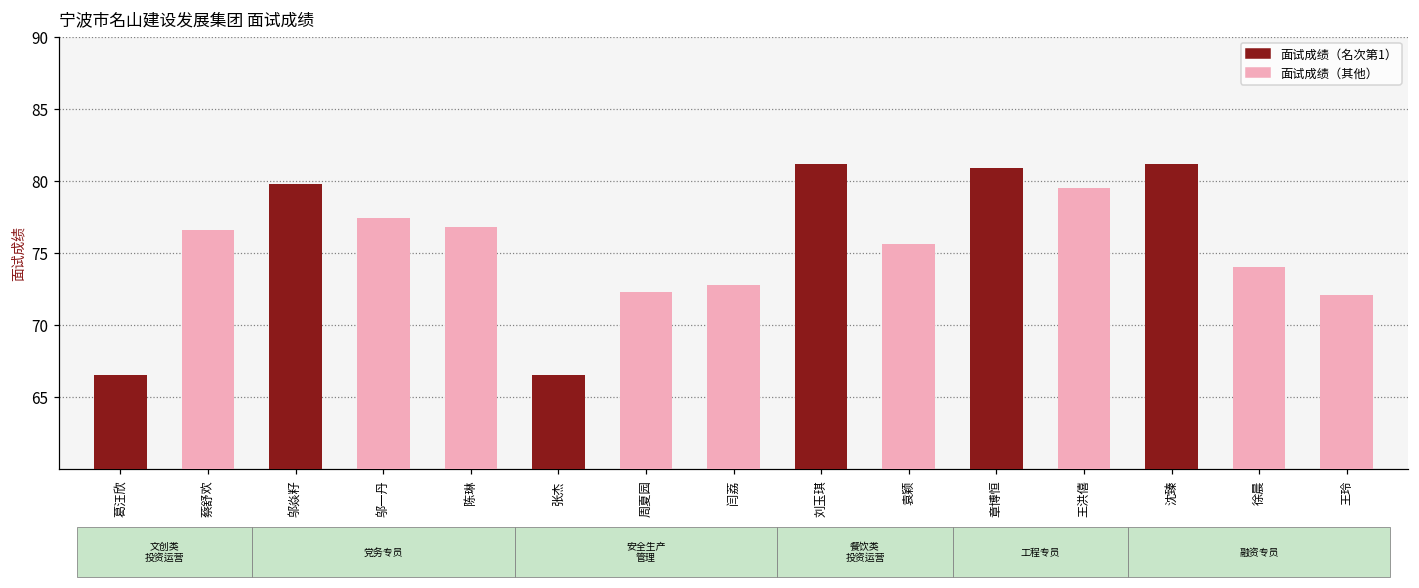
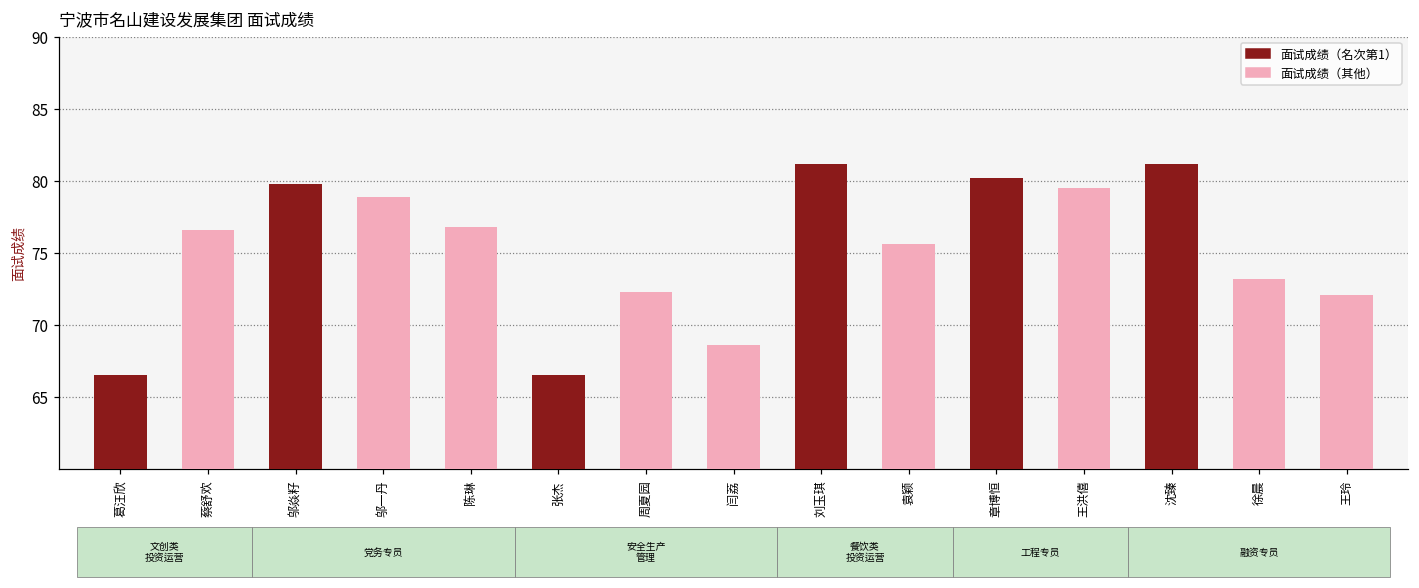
邬一丹: 77.4 -> 78.9
闫荔: 72.8 -> 68.6
章博恒: 80.9 -> 80.2
徐晨: 74.0 -> 73.2
